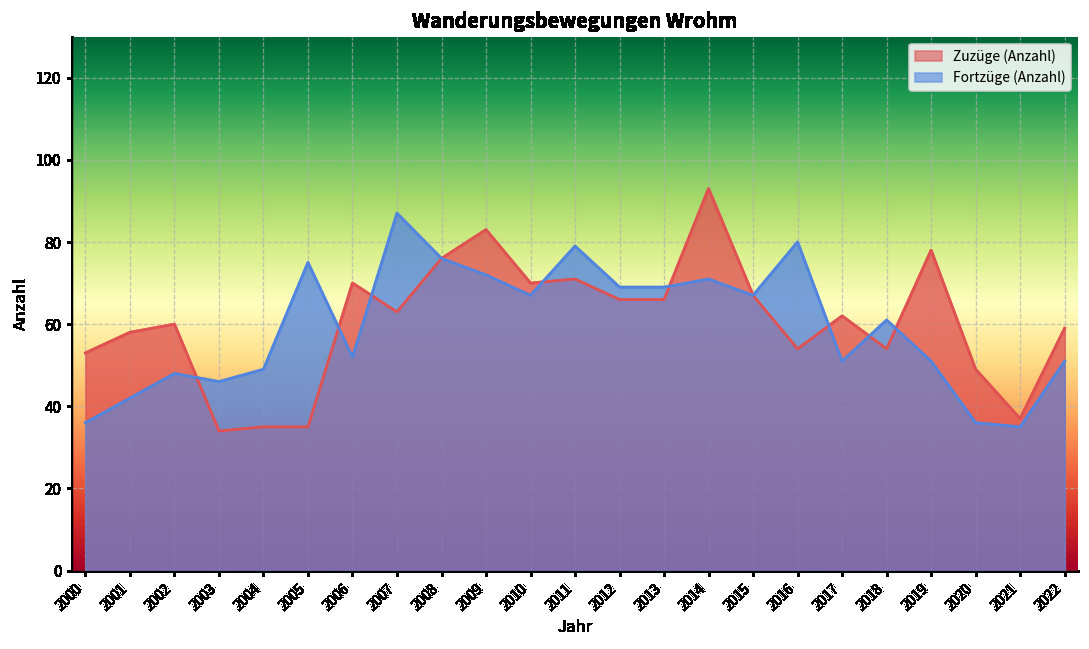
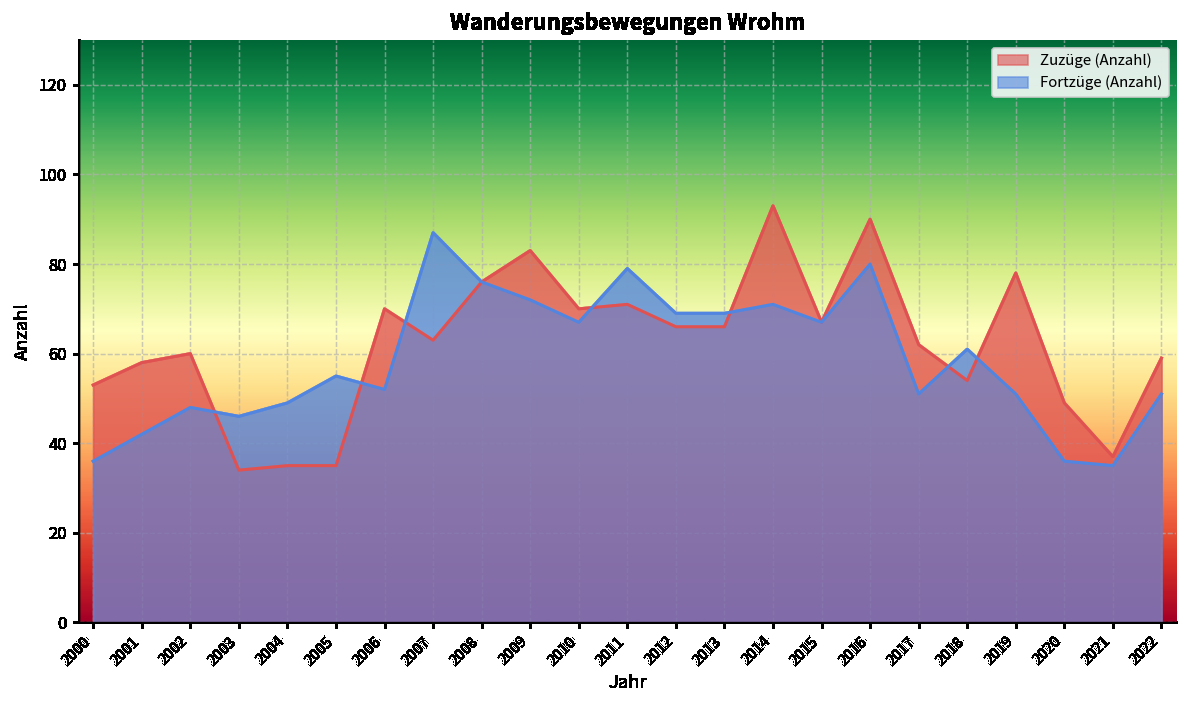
Fortzüge (Anzahl), 2005: 75 -> 55
Zuzüge (Anzahl), 2016: 54 -> 90
